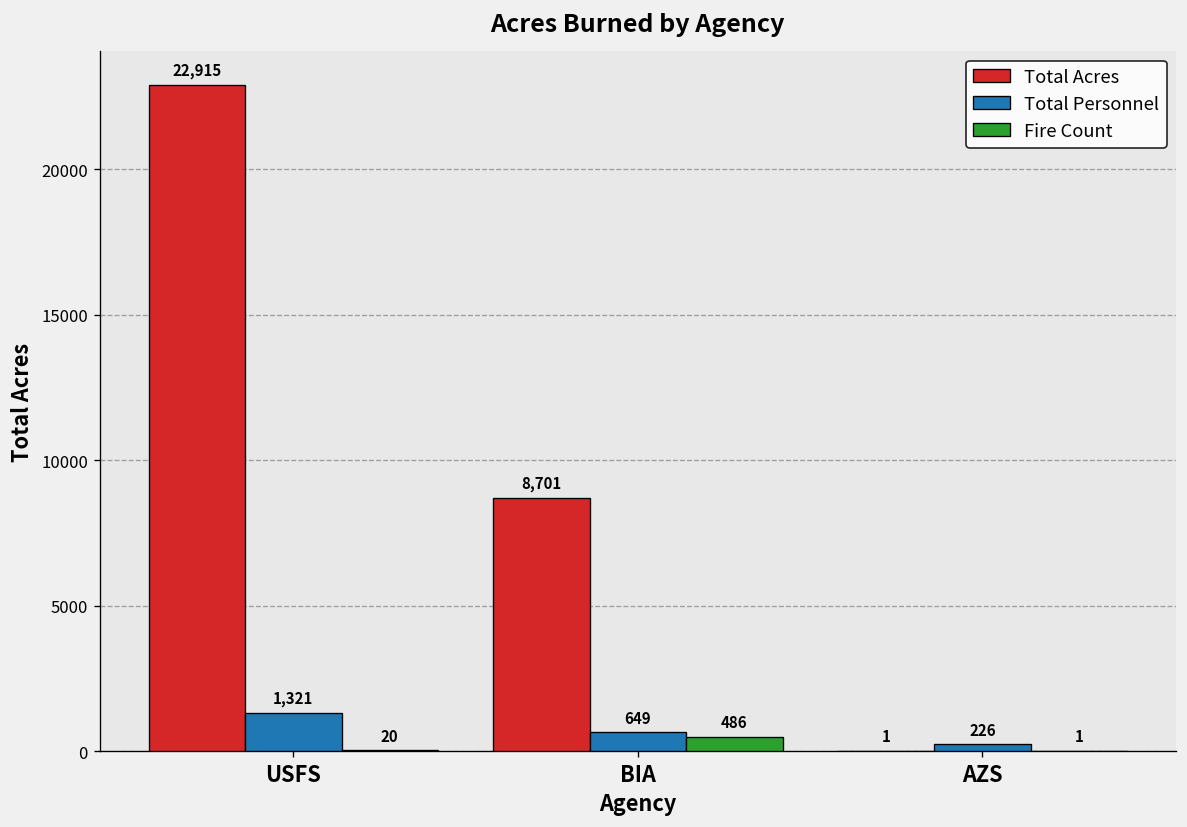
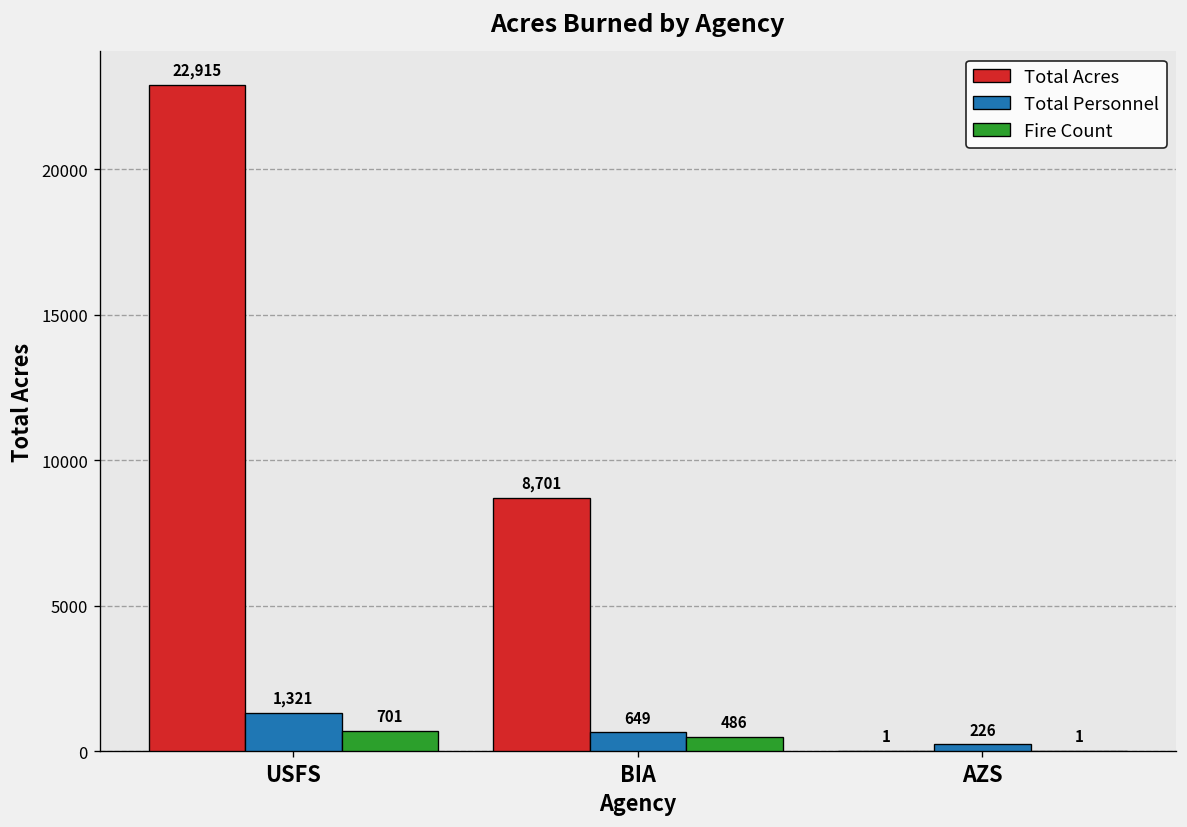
Fire Count, USFS: 20 -> 701
